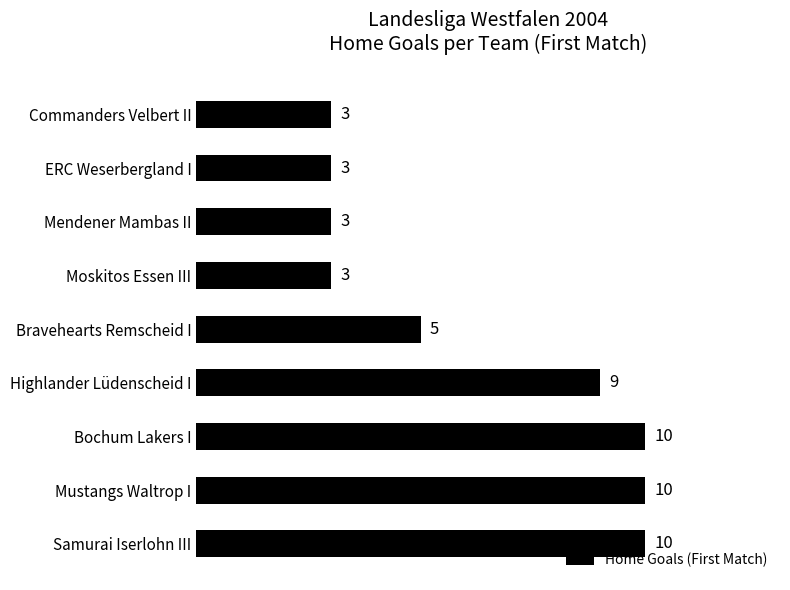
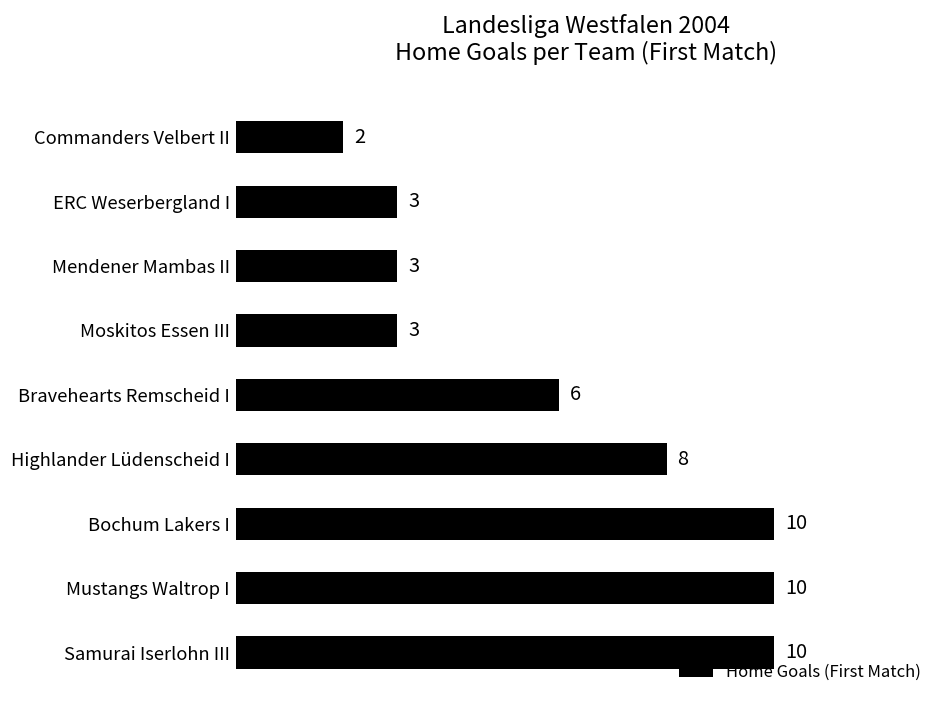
Commanders Velbert II: 3 -> 2
Bravehearts Remscheid I: 5 -> 6
Highlander Lüdenscheid I: 9 -> 8
